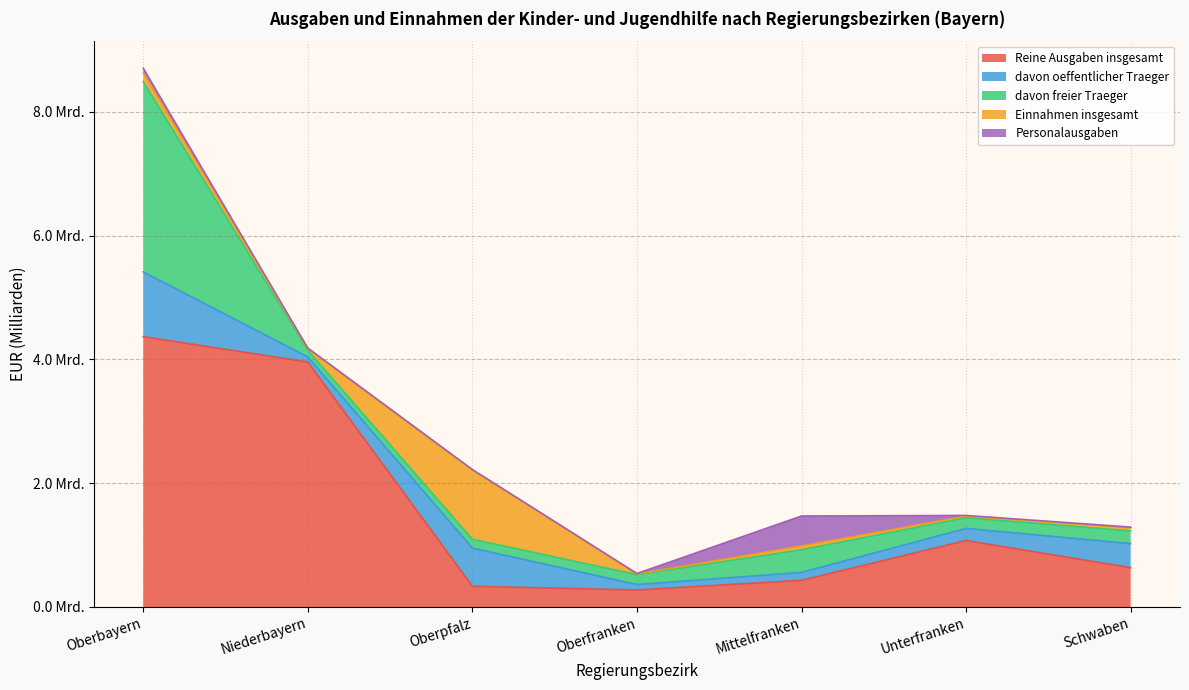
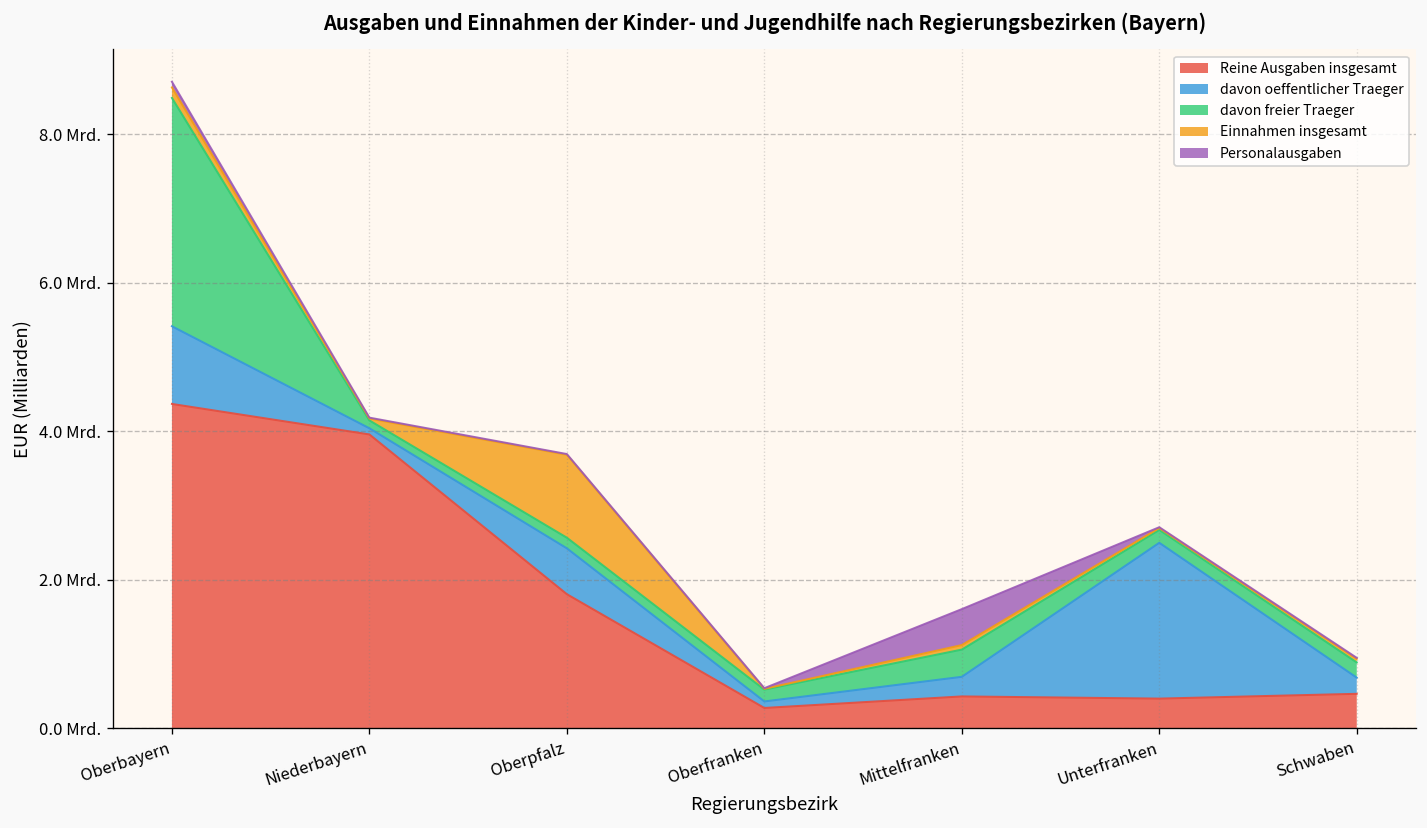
Reine Ausgaben insgesamt, Oberpfalz: 0.3 Mrd. -> 1.8 Mrd.
davon oeffentlicher Traeger, Mittelfranken: 0.1 Mrd. -> 0.3 Mrd.
Reine Ausgaben insgesamt, Unterfranken: 1.1 Mrd. -> 0.4 Mrd.
davon oeffentlicher Traeger, Unterfranken: 0.2 Mrd. -> 2.1 Mrd.
Reine Ausgaben insgesamt, Schwaben: 0.6 Mrd. -> 0.5 Mrd.
davon oeffentlicher Traeger, Schwaben: 0.4 Mrd. -> 0.2 Mrd.
